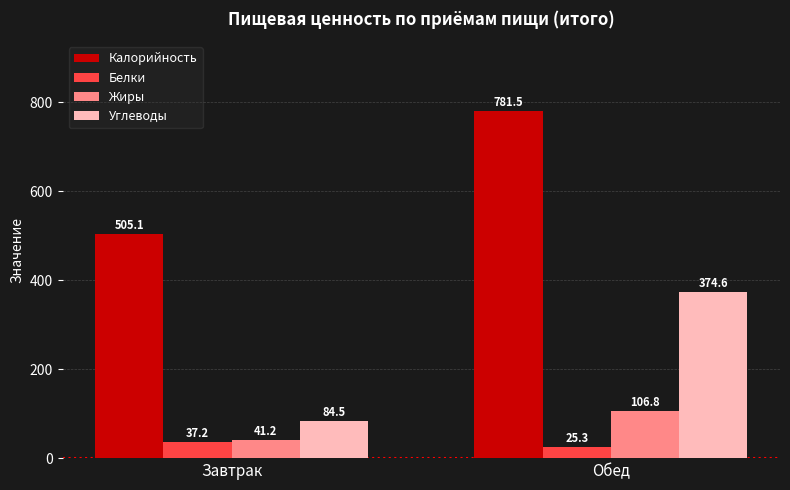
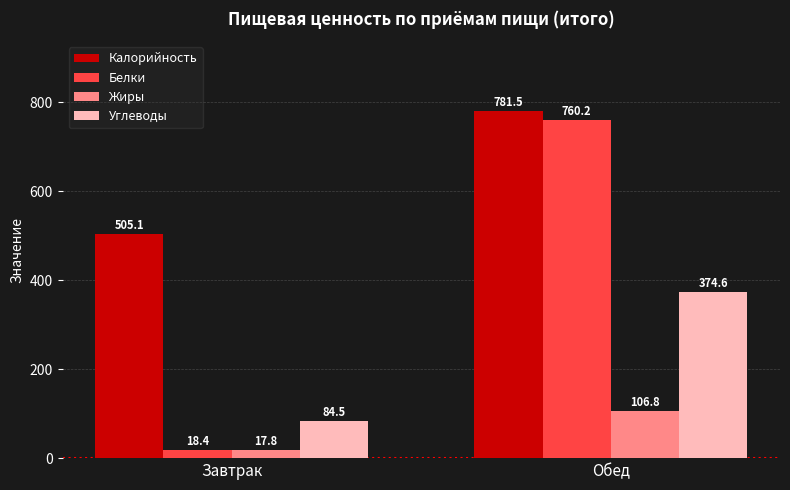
Белки, Завтрак: 37.2 -> 18.4
Жиры, Завтрак: 41.2 -> 17.8
Белки, Обед: 25.3 -> 760.2
